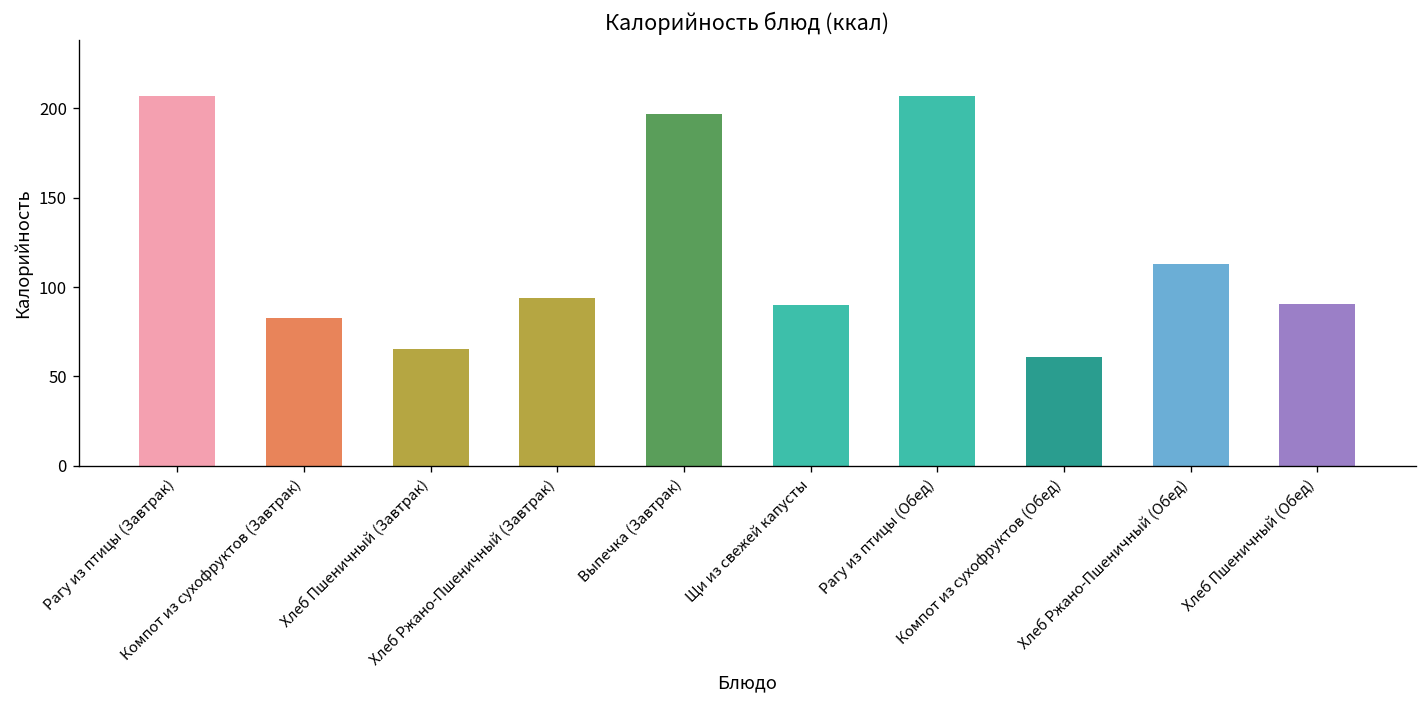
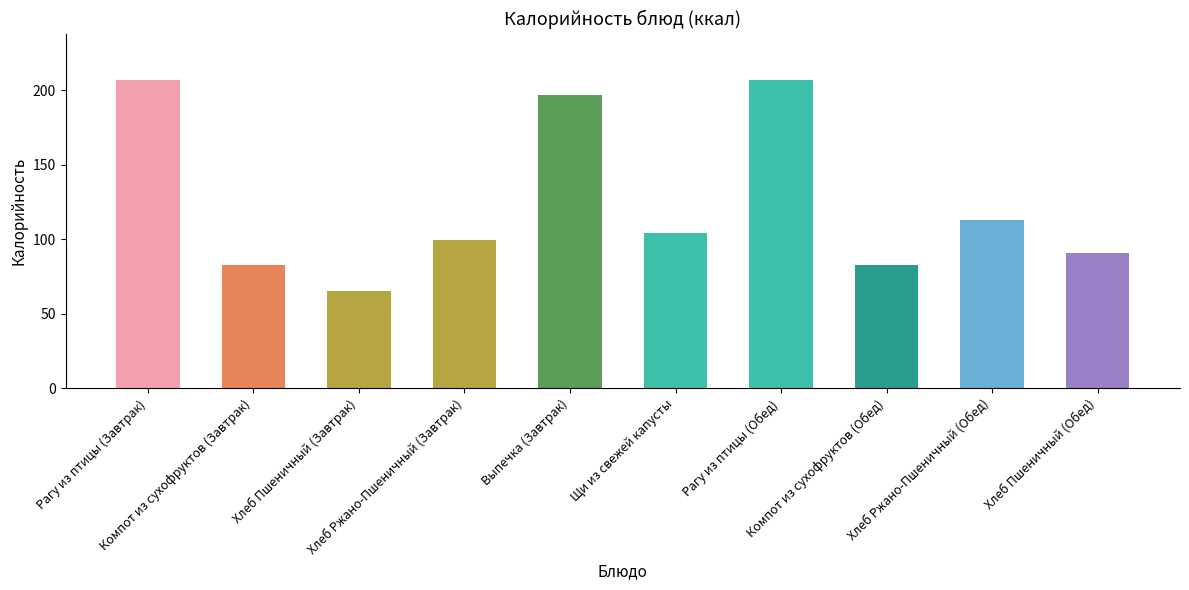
Хлеб Ржано-Пшеничный (Завтрак): 94 -> 100
Щи из свежей капусты: 90 -> 104
Компот из сухофруктов (Обед): 61 -> 83
